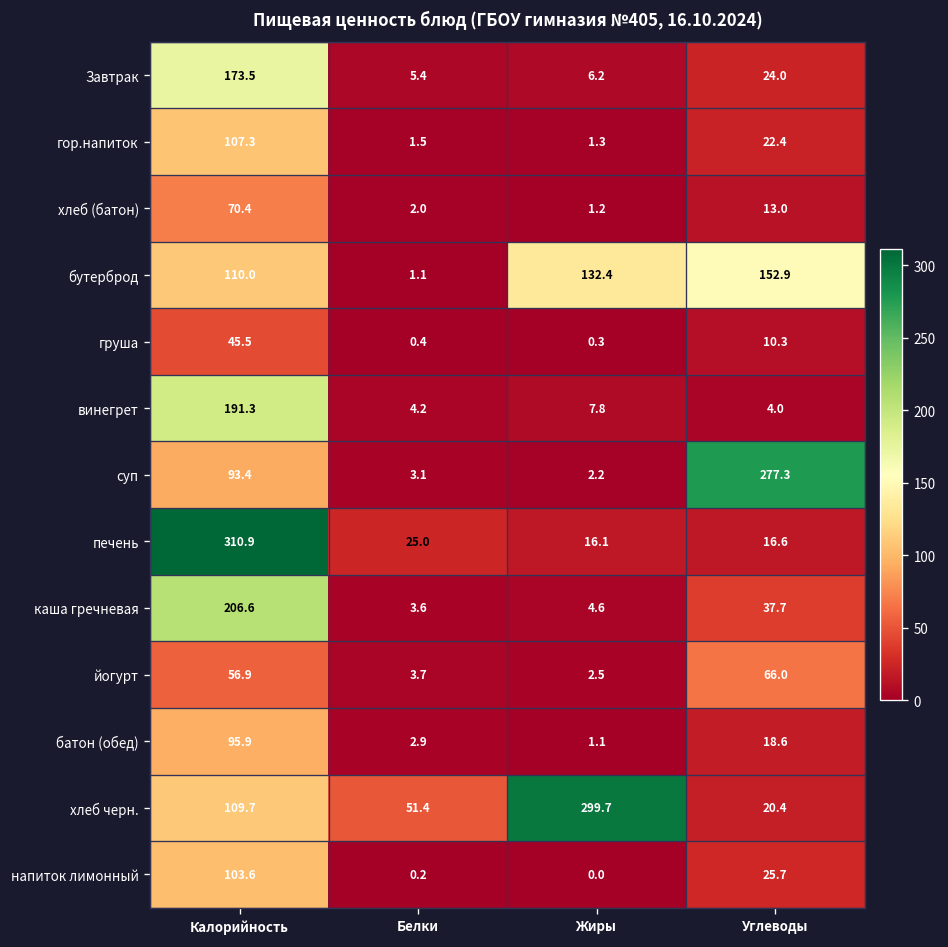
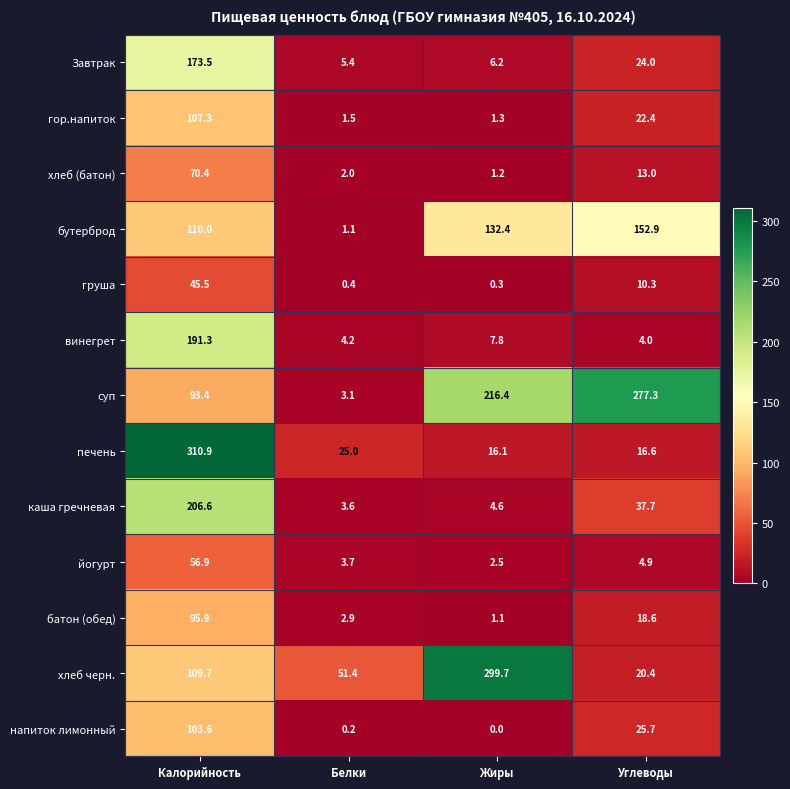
суп, Жиры: 2.2 -> 216.4
йогурт, Углеводы: 66.0 -> 4.9
